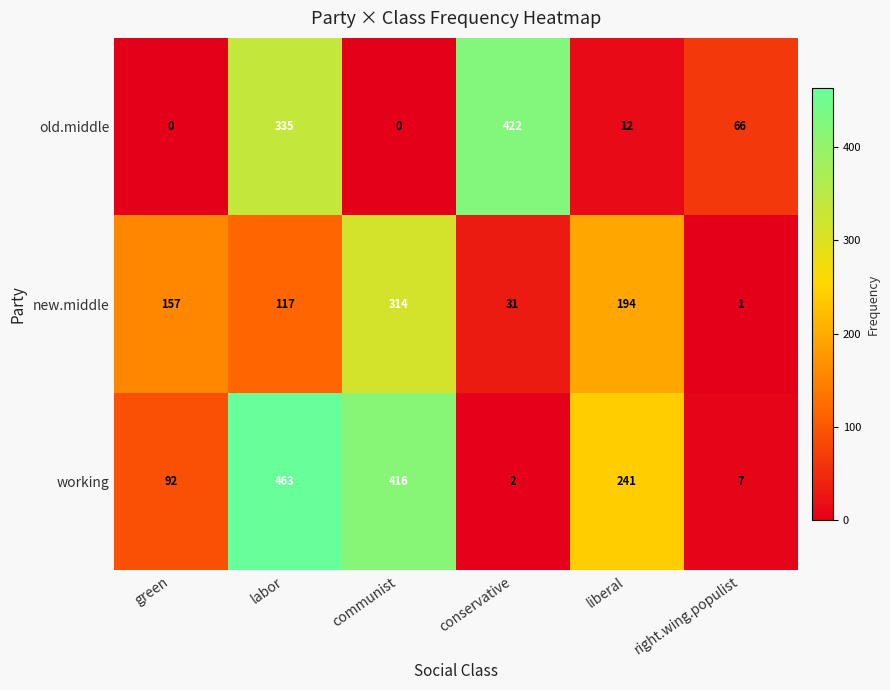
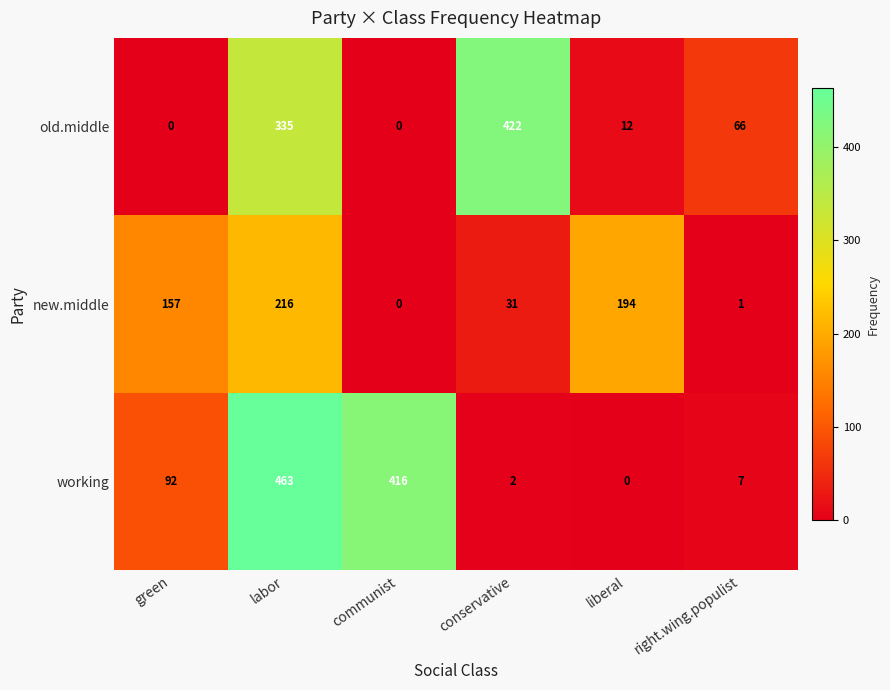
new.middle, labor: 117 -> 216
new.middle, communist: 314 -> 0
working, liberal: 241 -> 0
